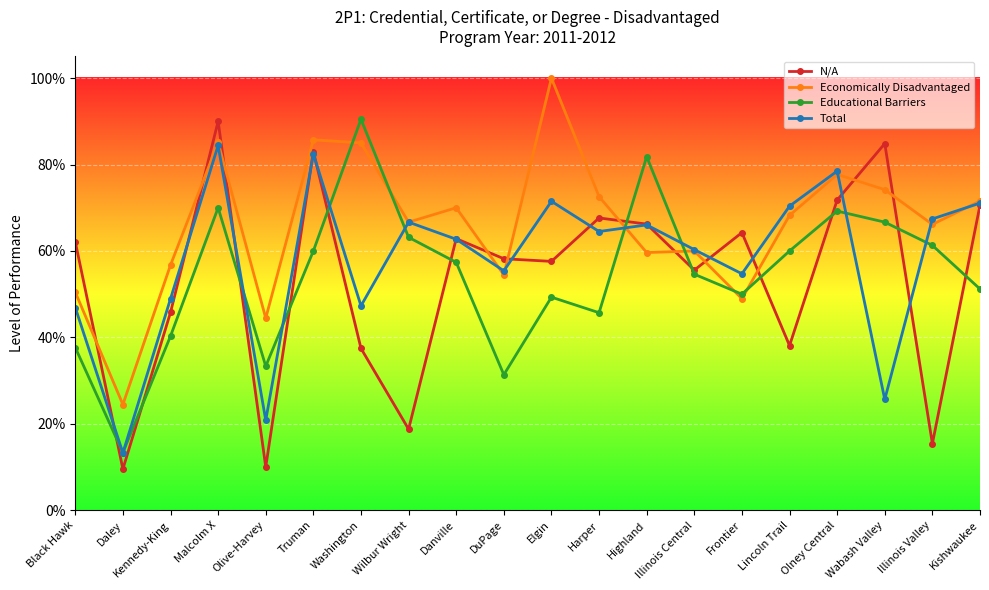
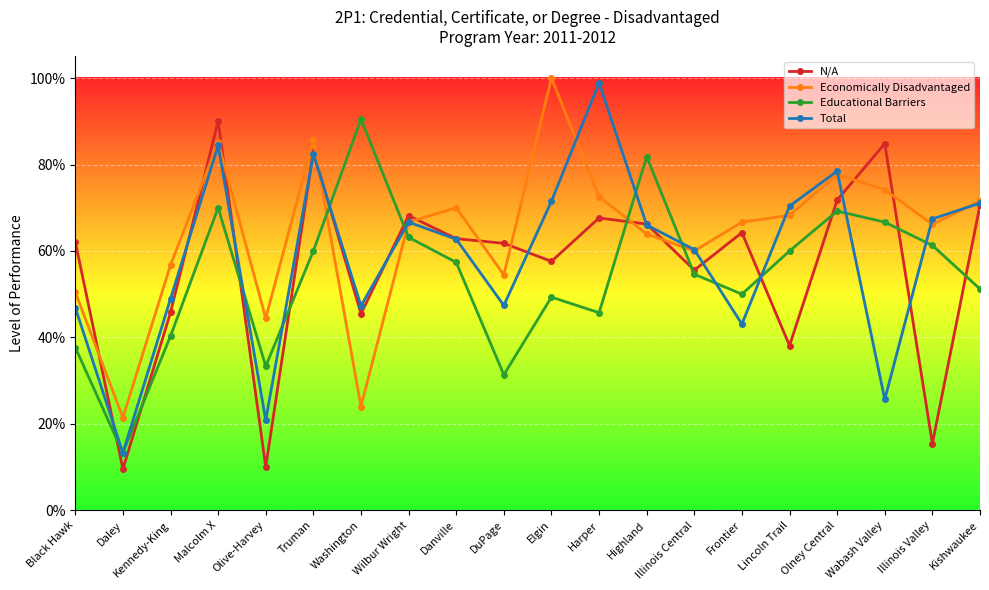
Economically Disadvantaged, Daley: 24% -> 21%
N/A, Washington: 37% -> 45%
Economically Disadvantaged, Washington: 85% -> 24%
N/A, Wilbur Wright: 19% -> 68%
N/A, DuPage: 58% -> 62%
Total, DuPage: 55% -> 47%
Total, Harper: 65% -> 99%
Economically Disadvantaged, Highland: 60% -> 64%
Economically Disadvantaged, Frontier: 49% -> 67%
Total, Frontier: 55% -> 43%
